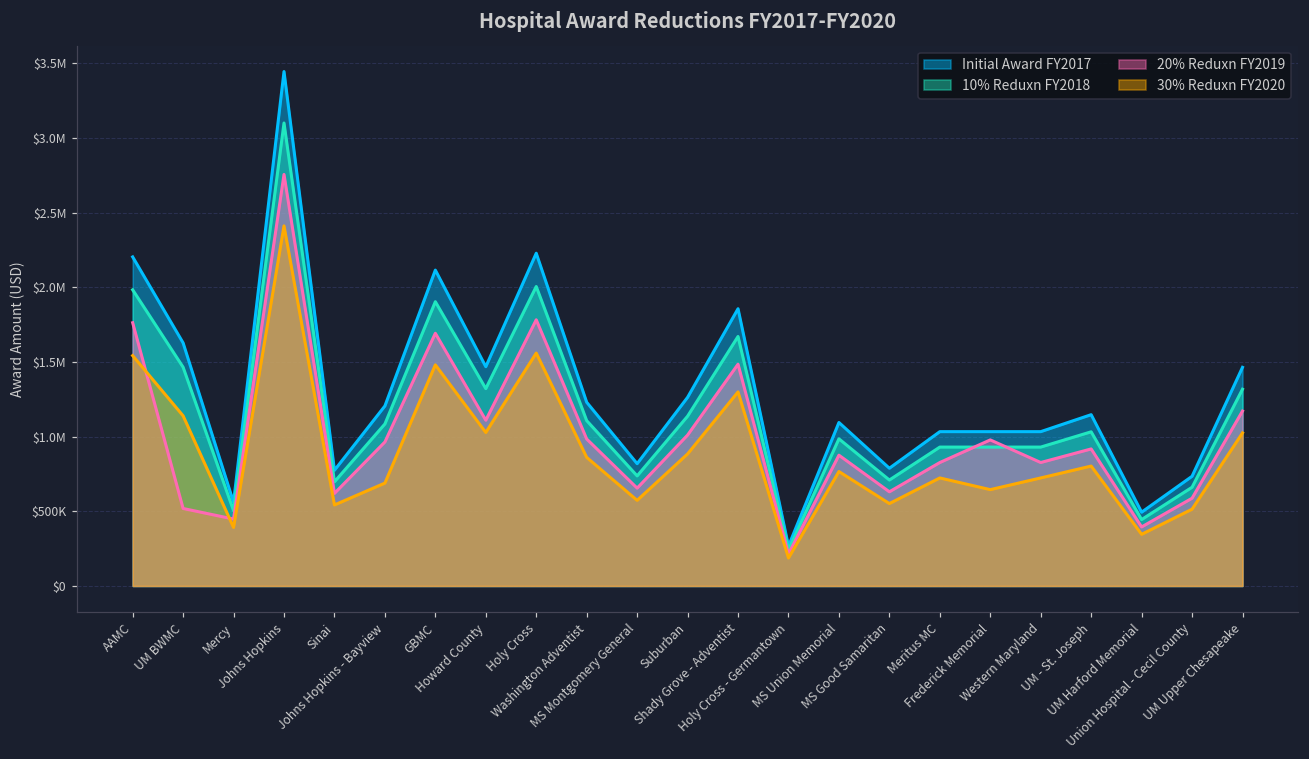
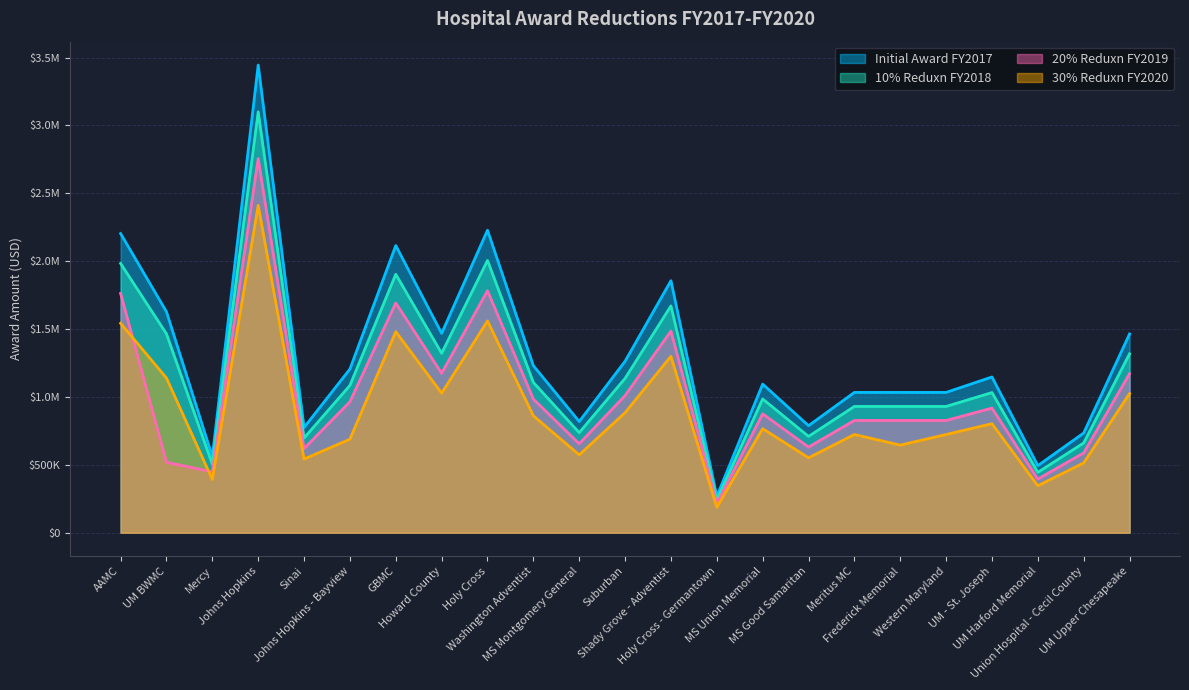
20% Reduxn FY2019, Howard County: $1110000 -> $1170000
20% Reduxn FY2019, Frederick Memorial: $980000 -> $830000
